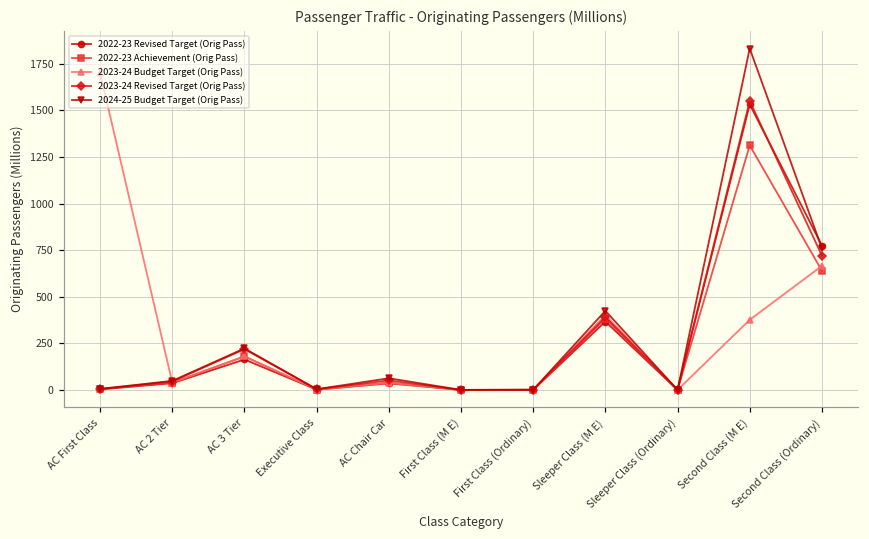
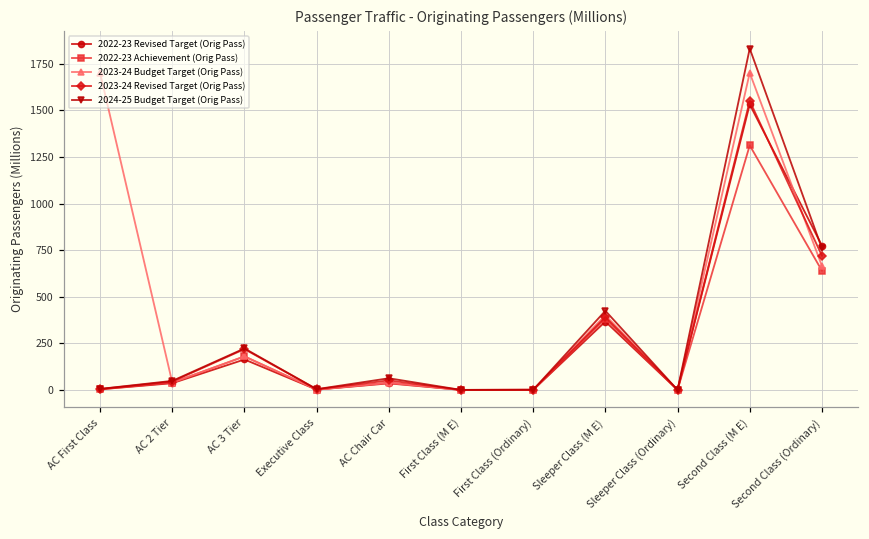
2023-24 Budget Target (Orig Pass), Second Class (M E): 380 -> 1700
